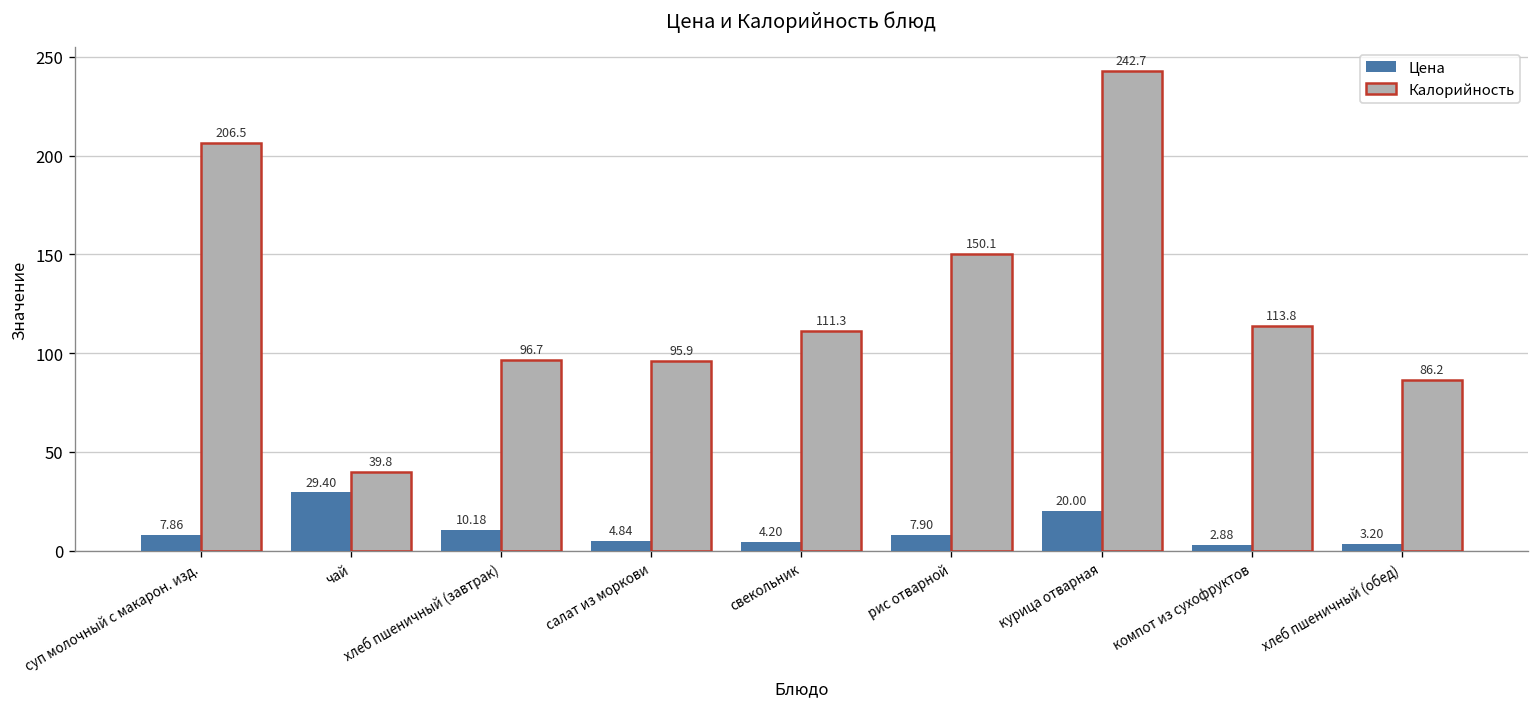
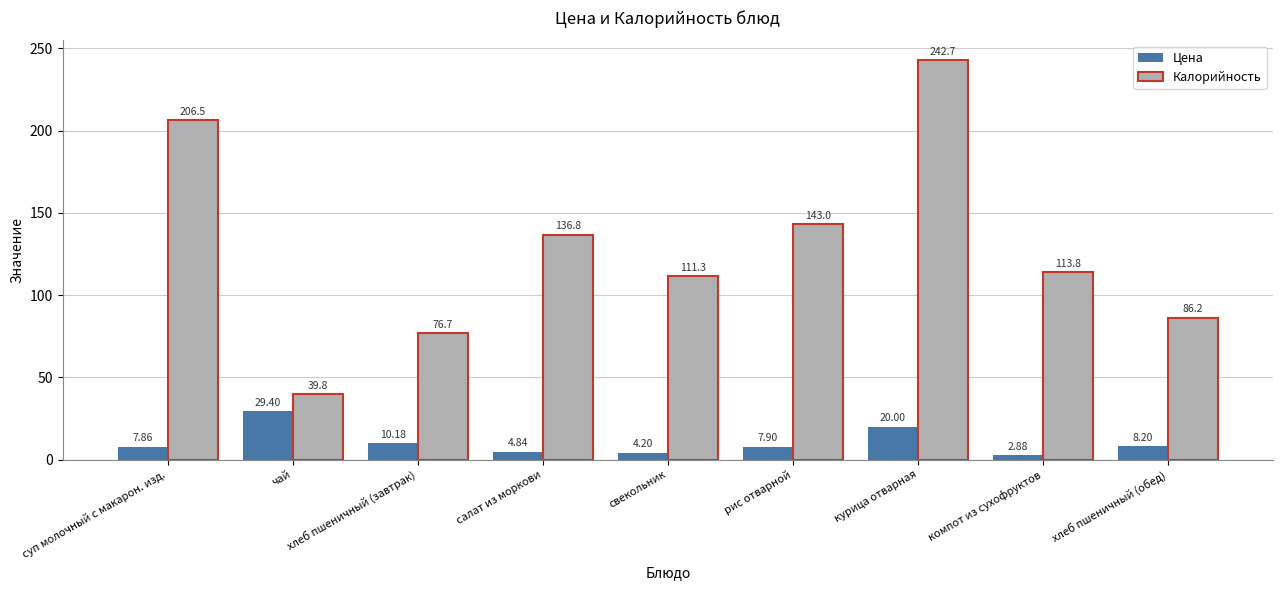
Калорийность, хлеб пшеничный (завтрак): 96.7 -> 76.7
Калорийность, салат из моркови: 95.9 -> 136.8
Калорийность, рис отварной: 150.1 -> 143.0
Цена, хлеб пшеничный (обед): 3.20 -> 8.20
